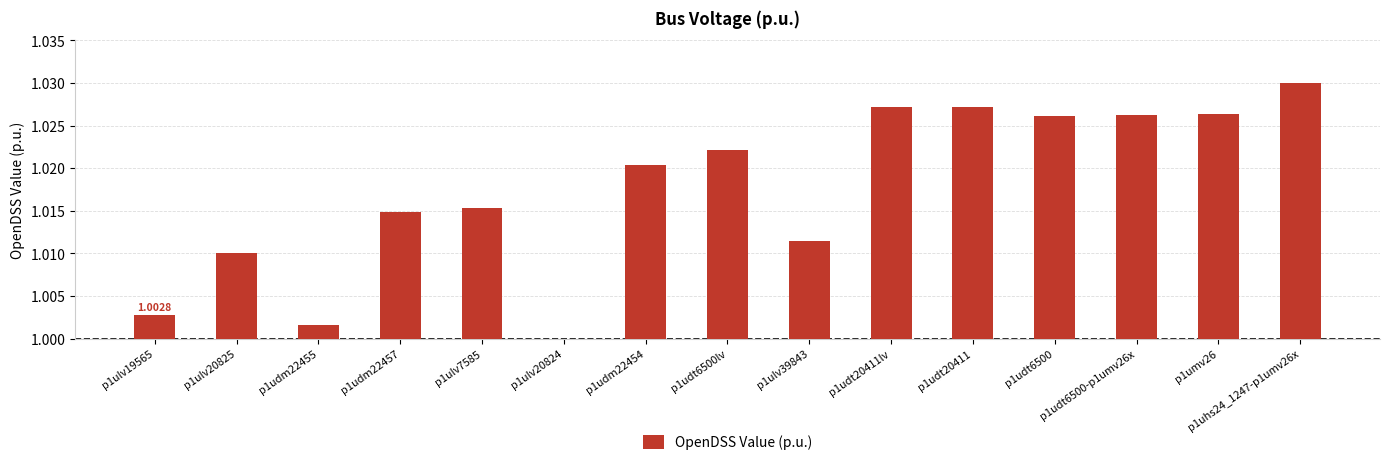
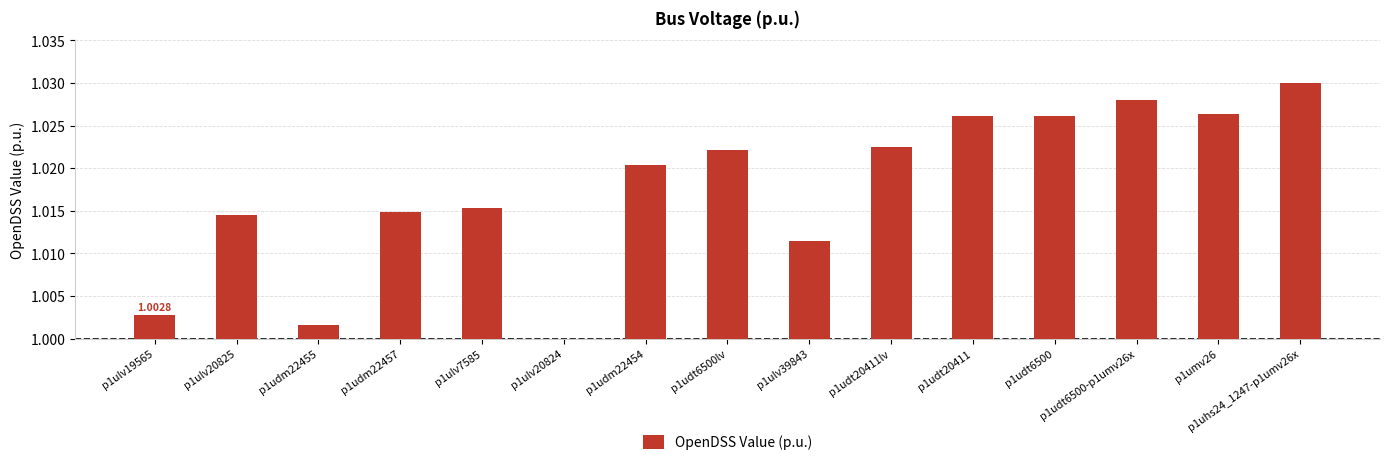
p1ulv20825: 1.010 -> 1.015
p1udt20411lv: 1.027 -> 1.023
p1udt20411: 1.027 -> 1.026
p1udt6500-p1umv26x: 1.026 -> 1.028
